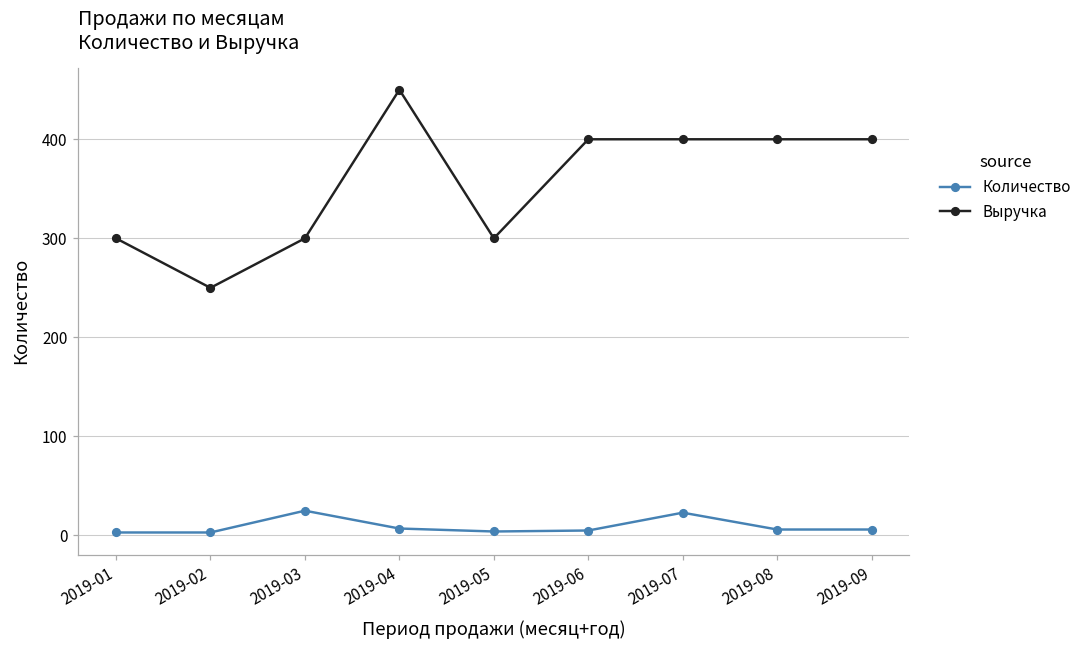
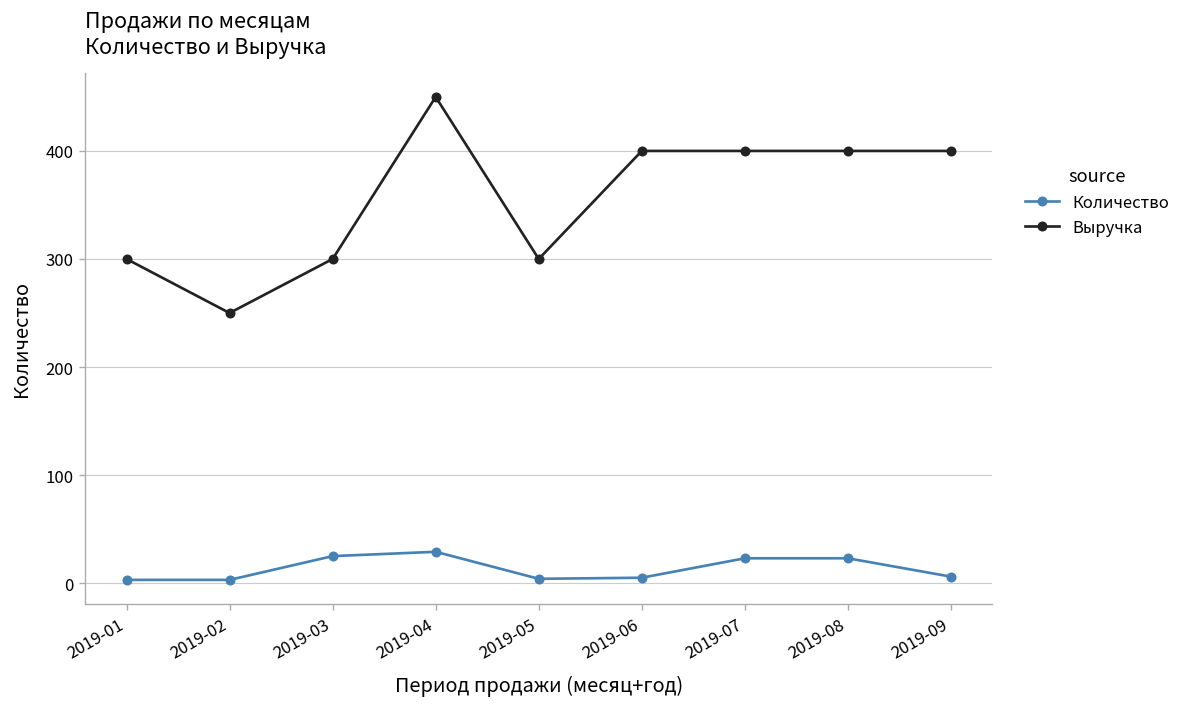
Количество, 2019-04: 10 -> 30
Количество, 2019-08: 10 -> 20
